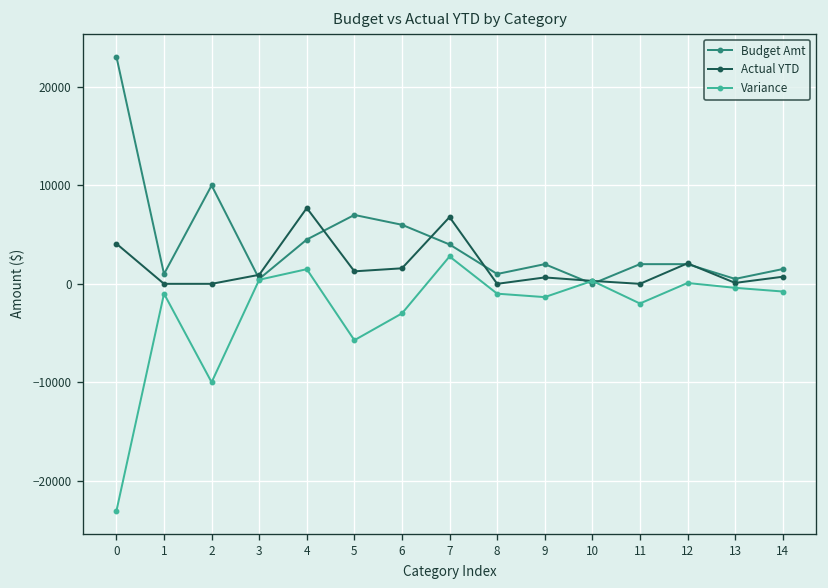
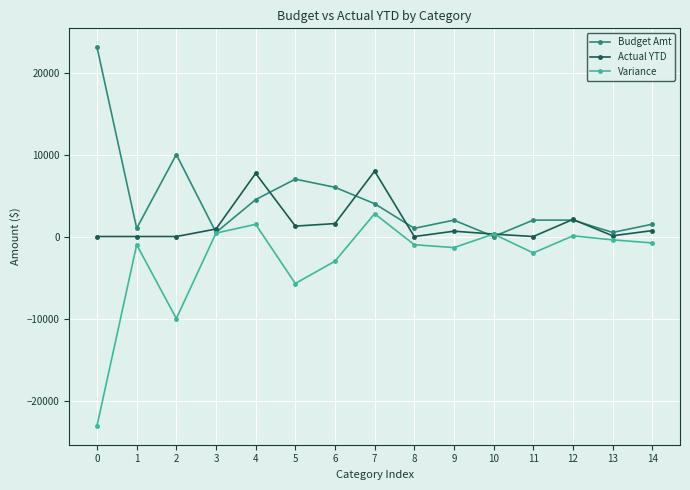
Actual YTD, 0: 4000 -> 0
Actual YTD, 7: 7000 -> 8000
